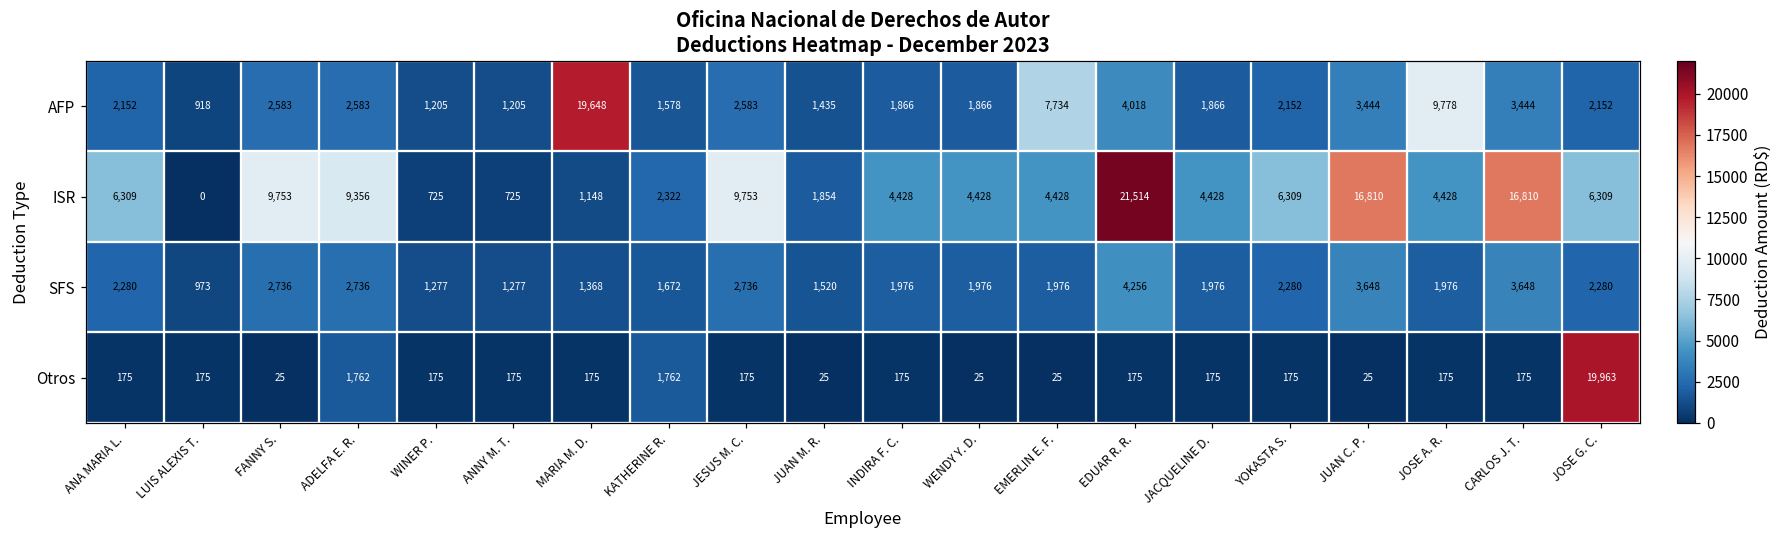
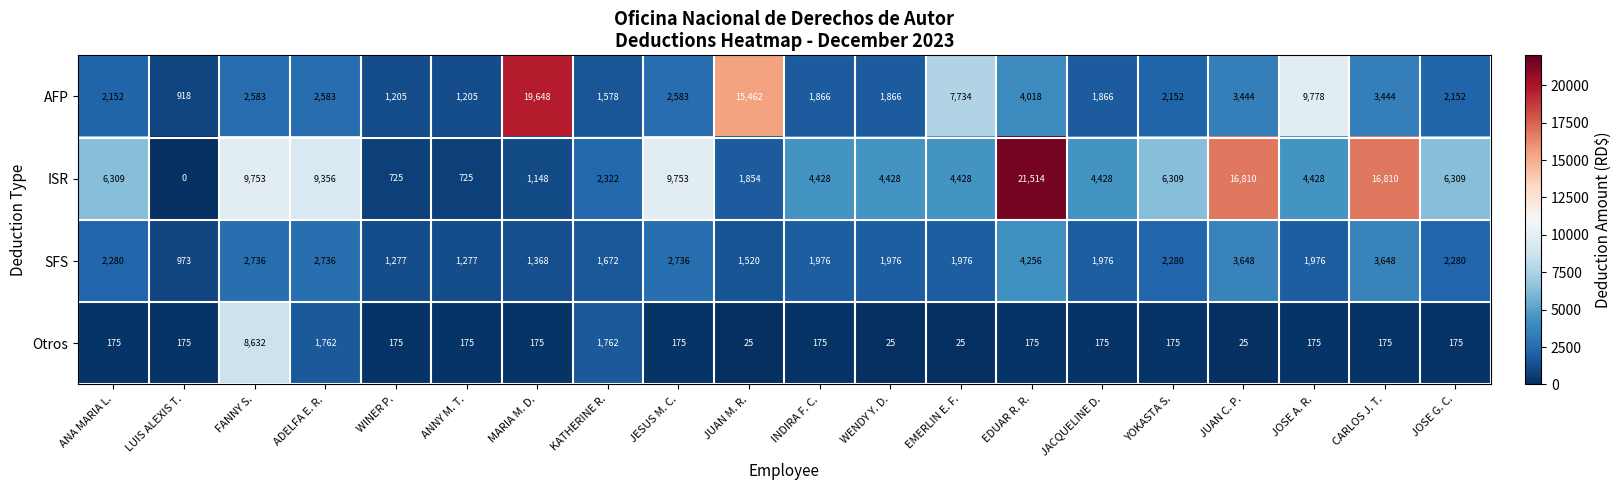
AFP, JUAN M. R.: 1,435 -> 15,462
Otros, FANNY S.: 25 -> 8,632
Otros, JOSE G. C.: 19,963 -> 175
